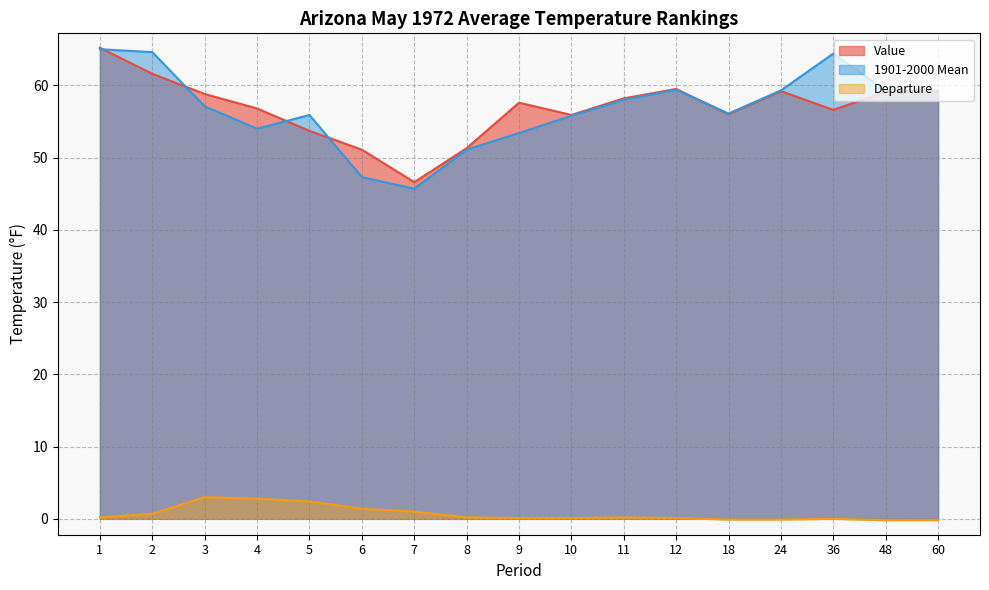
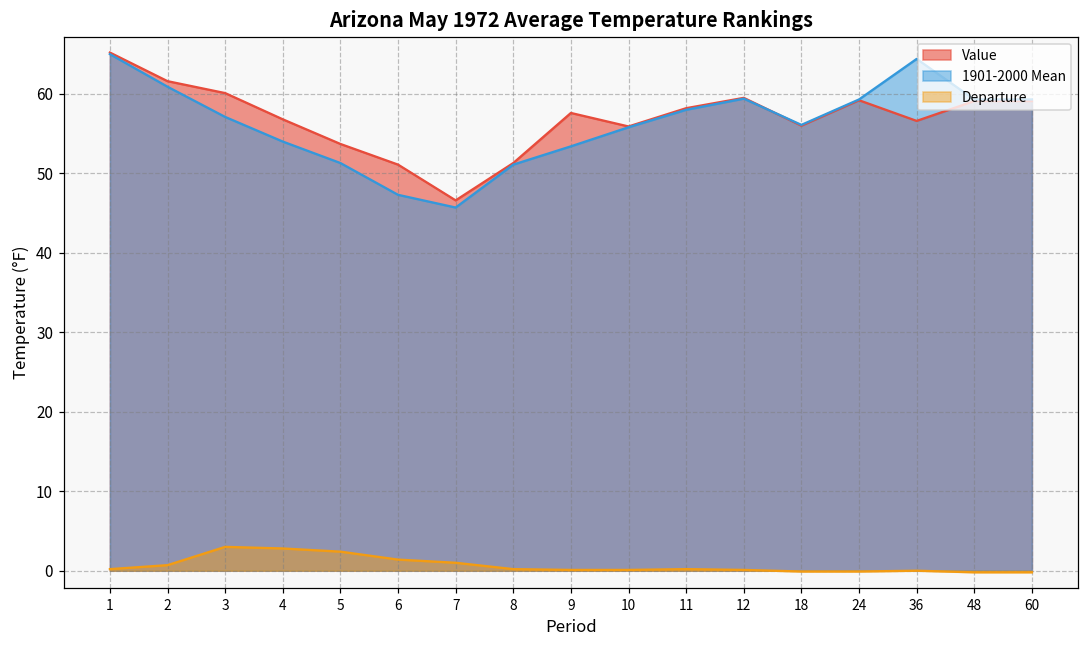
1901-2000 Mean, 2: 65 -> 61
Value, 3: 59 -> 60
1901-2000 Mean, 5: 56 -> 51
